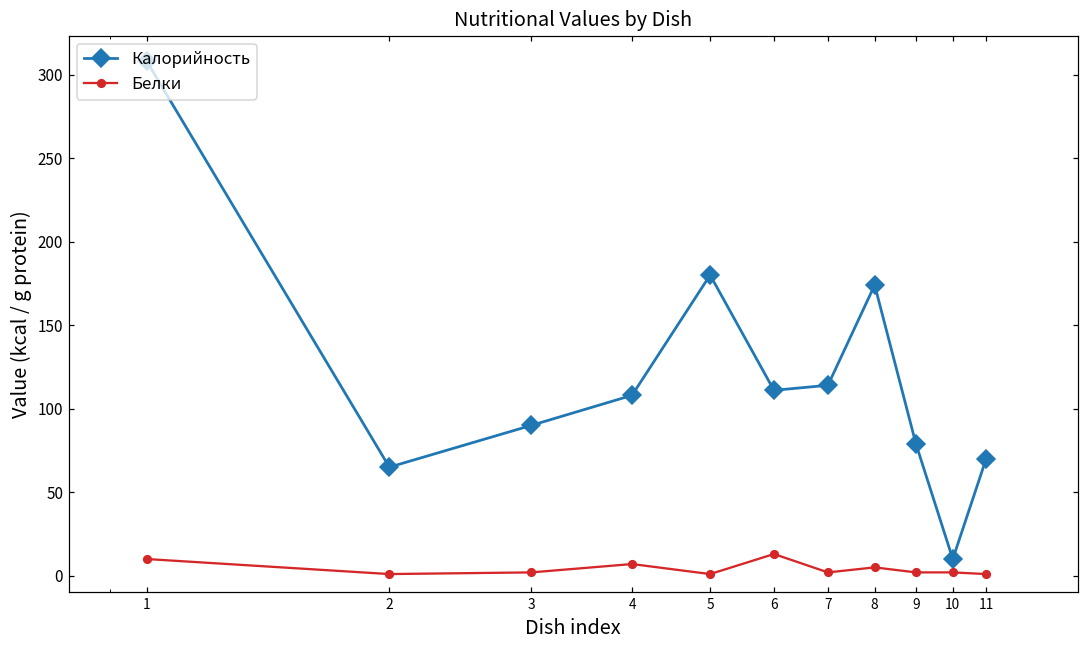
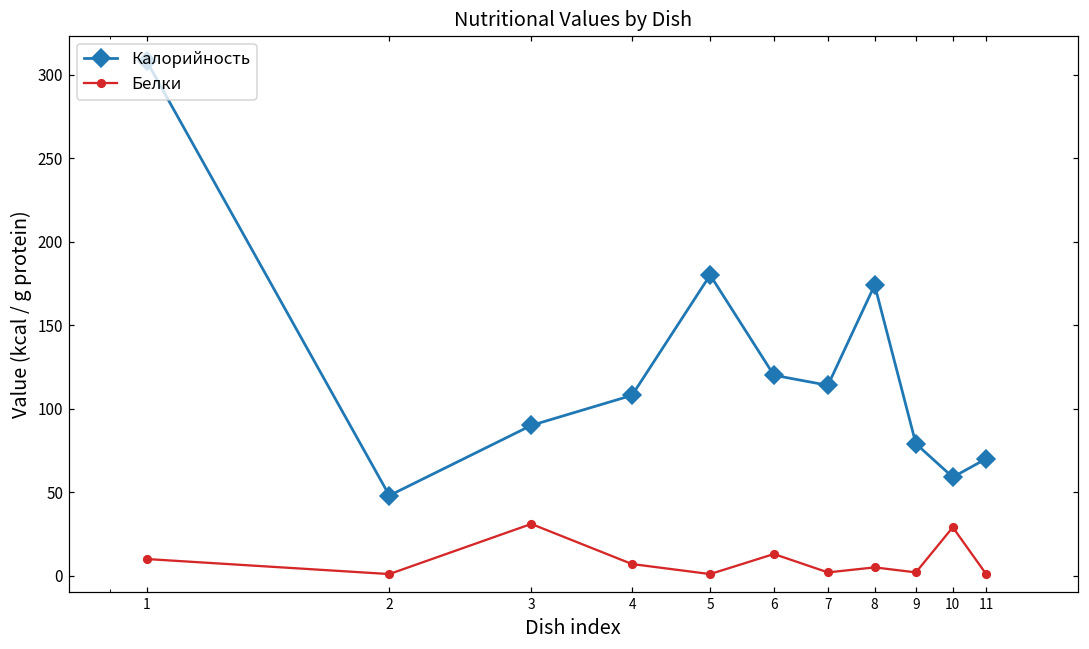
Калорийность, 2: 65 -> 48
Белки, 3: 2 -> 31
Калорийность, 6: 111 -> 120
Калорийность, 10: 10 -> 59
Белки, 10: 2 -> 29
